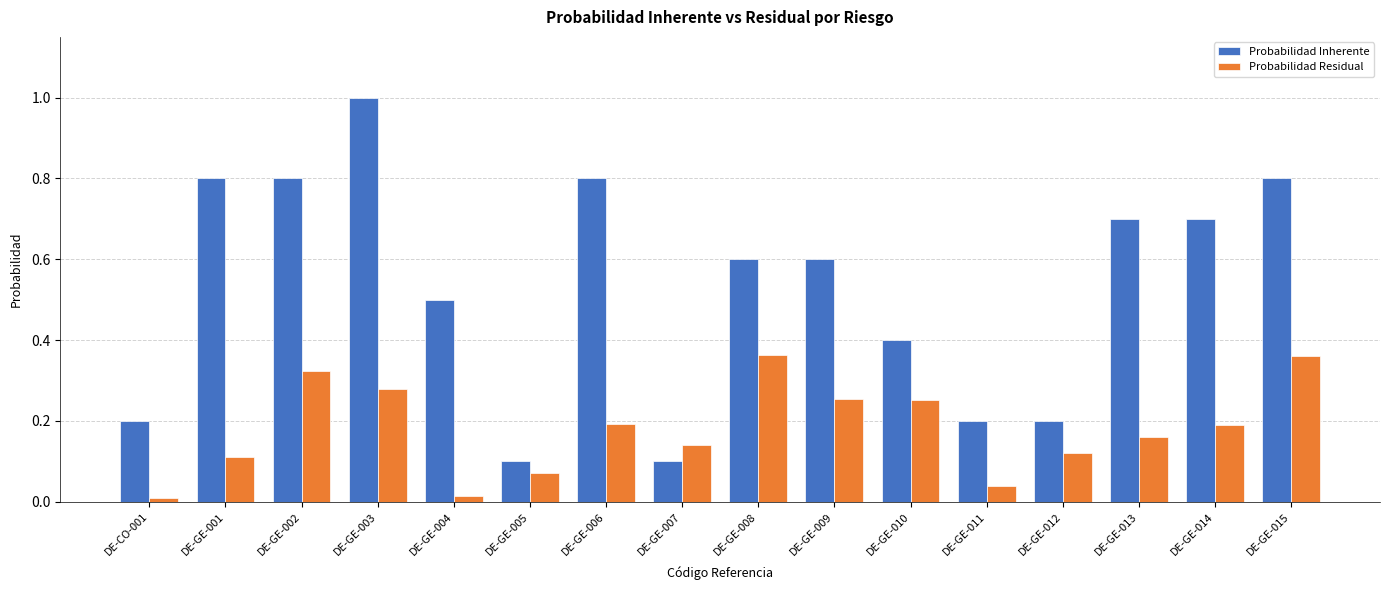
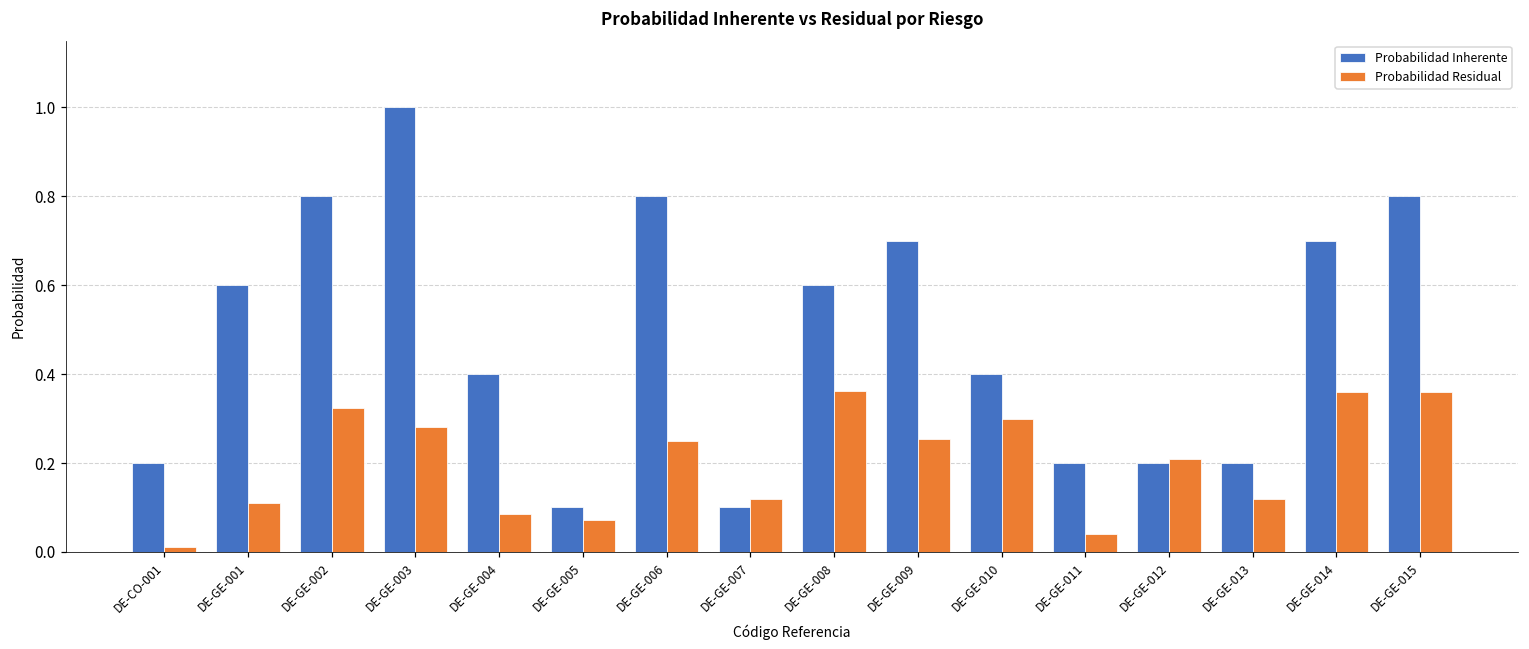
Probabilidad Inherente, DE-GE-001: 0.8 -> 0.6
Probabilidad Inherente, DE-GE-004: 0.5 -> 0.4
Probabilidad Residual, DE-GE-004: 0.02 -> 0.09
Probabilidad Residual, DE-GE-006: 0.19 -> 0.25
Probabilidad Residual, DE-GE-007: 0.14 -> 0.12
Probabilidad Inherente, DE-GE-009: 0.6 -> 0.7
Probabilidad Residual, DE-GE-010: 0.25 -> 0.30
Probabilidad Residual, DE-GE-012: 0.12 -> 0.21
Probabilidad Inherente, DE-GE-013: 0.7 -> 0.2
Probabilidad Residual, DE-GE-013: 0.16 -> 0.12
Probabilidad Residual, DE-GE-014: 0.19 -> 0.36
